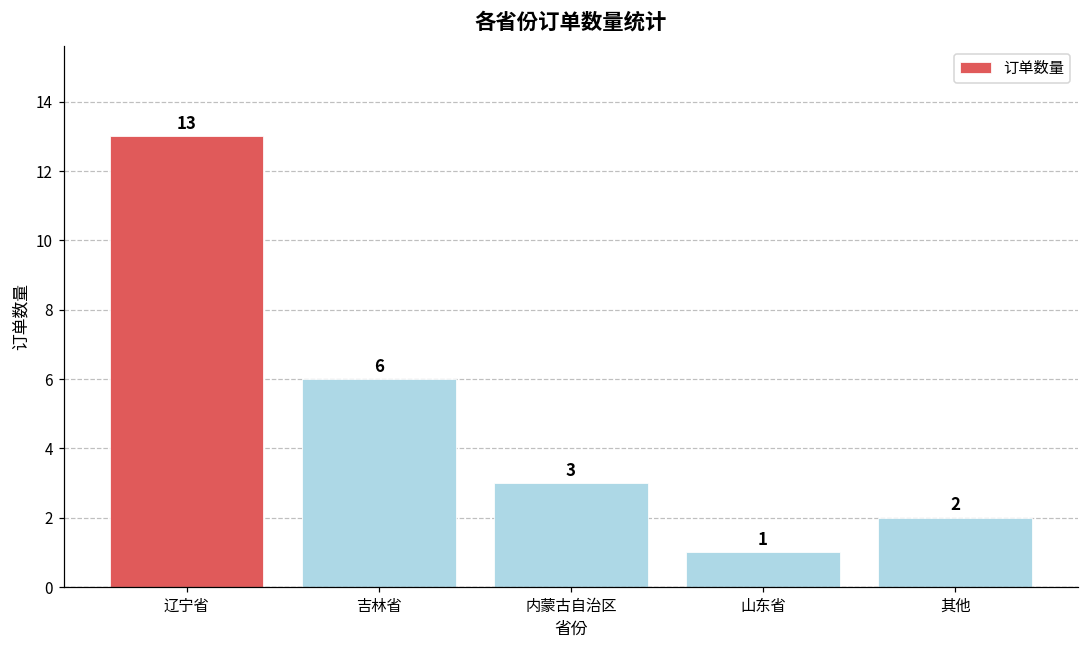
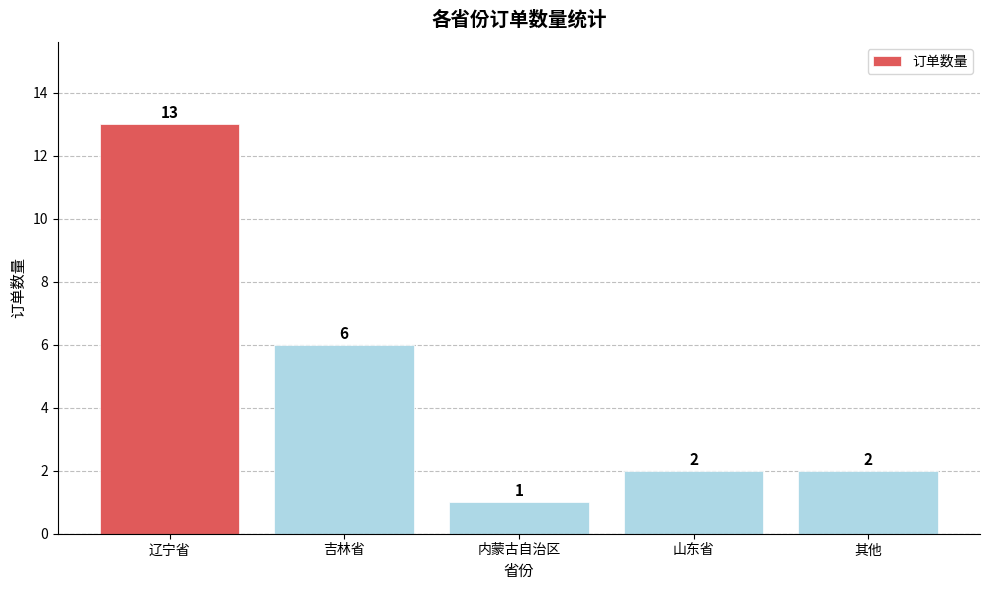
内蒙古自治区: 3 -> 1
山东省: 1 -> 2
